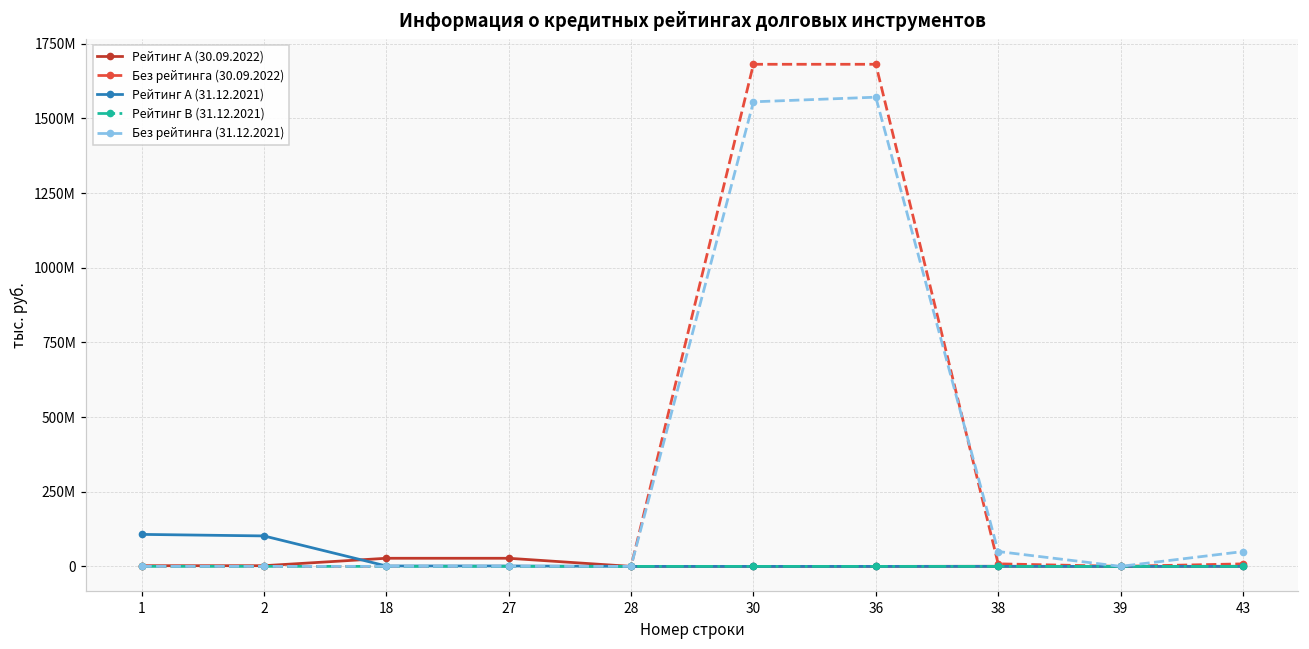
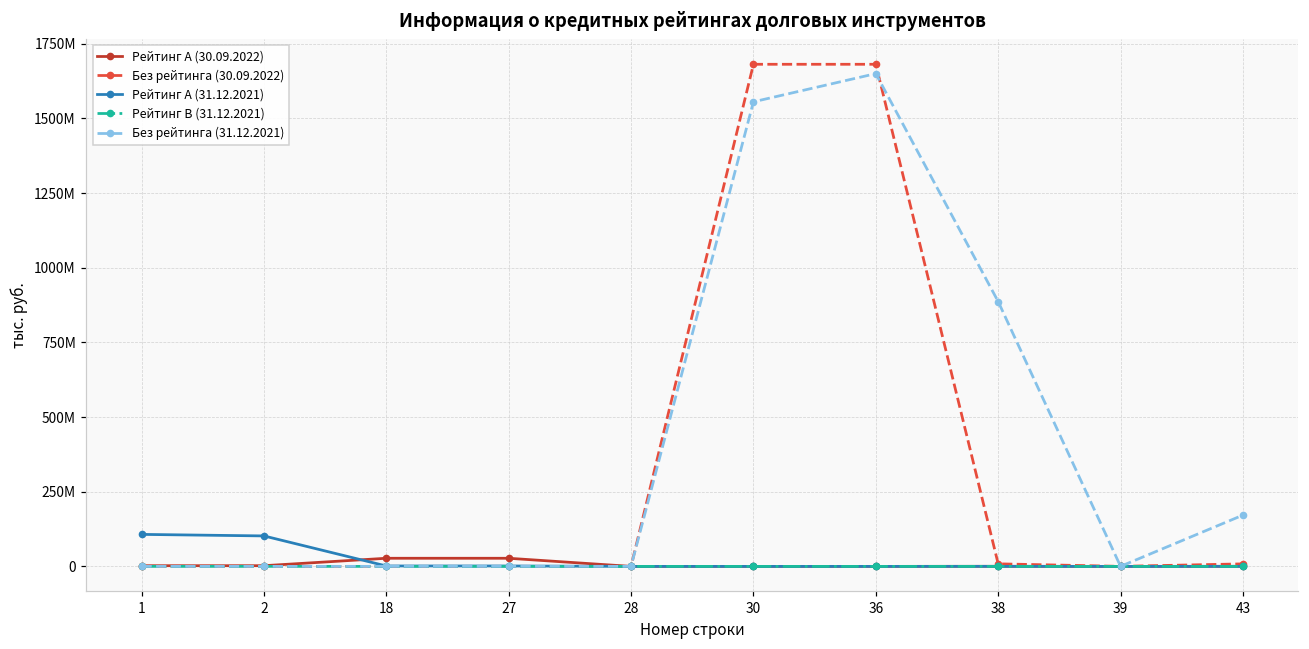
Без рейтинга (31.12.2021), 36: 1570000000 -> 1650000000
Без рейтинга (31.12.2021), 38: 50000000 -> 890000000
Без рейтинга (31.12.2021), 43: 50000000 -> 170000000
